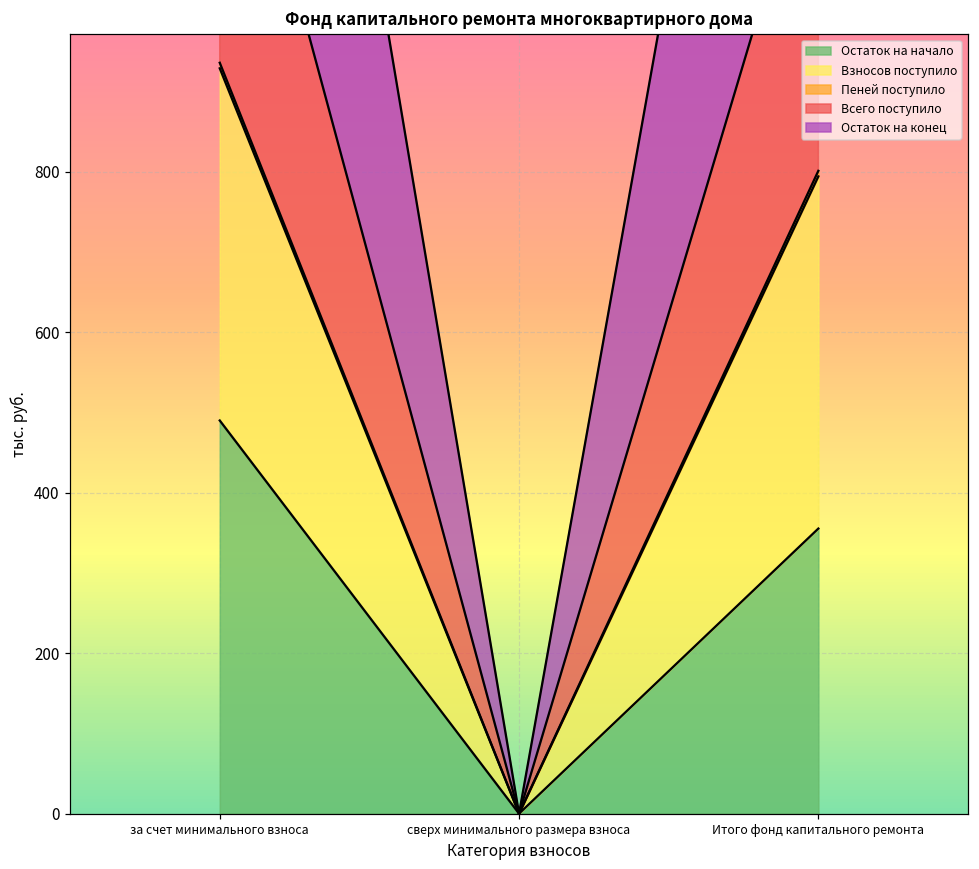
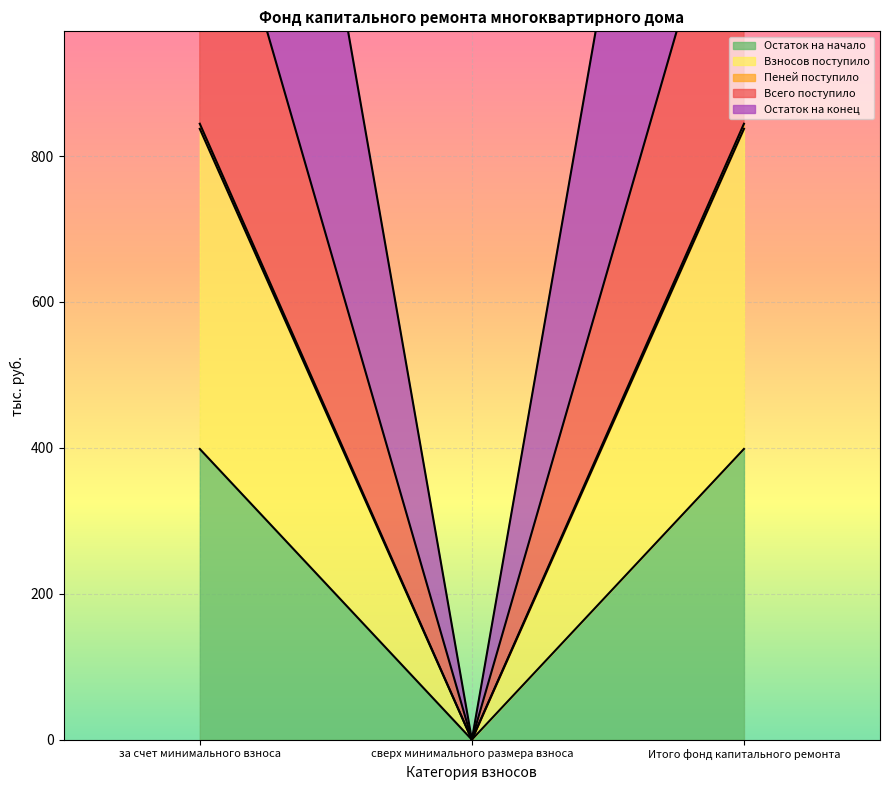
Остаток на начало, за счет минимального взноса: 490 -> 400
Остаток на начало, Итого фонд капитального ремонта: 360 -> 400
